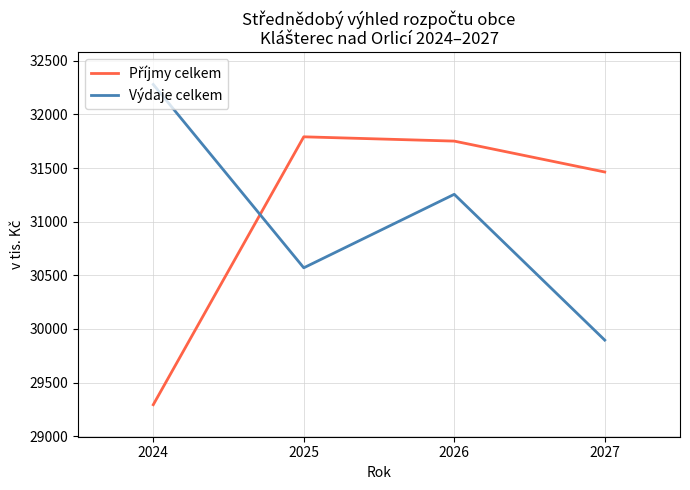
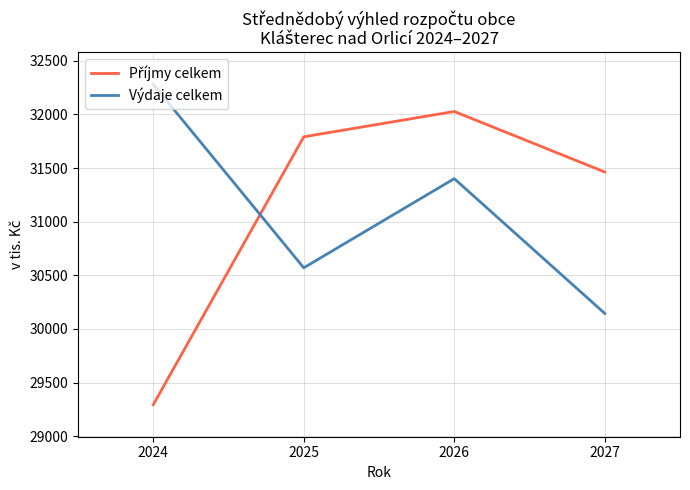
Příjmy celkem, 2026: 31750 -> 32030
Výdaje celkem, 2026: 31260 -> 31400
Výdaje celkem, 2027: 29900 -> 30150
